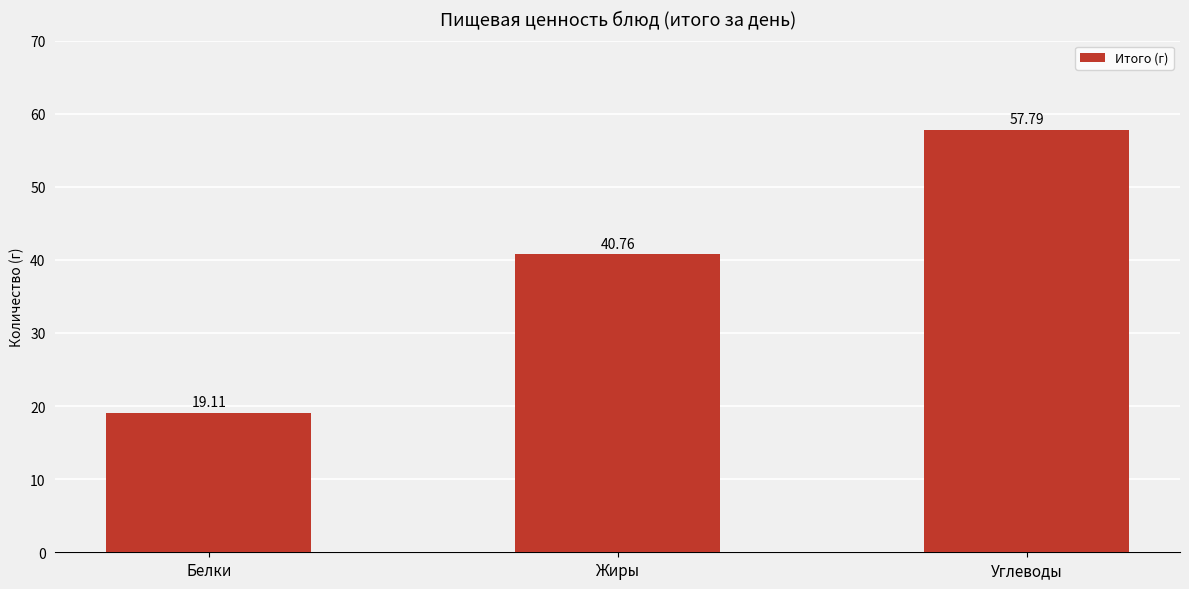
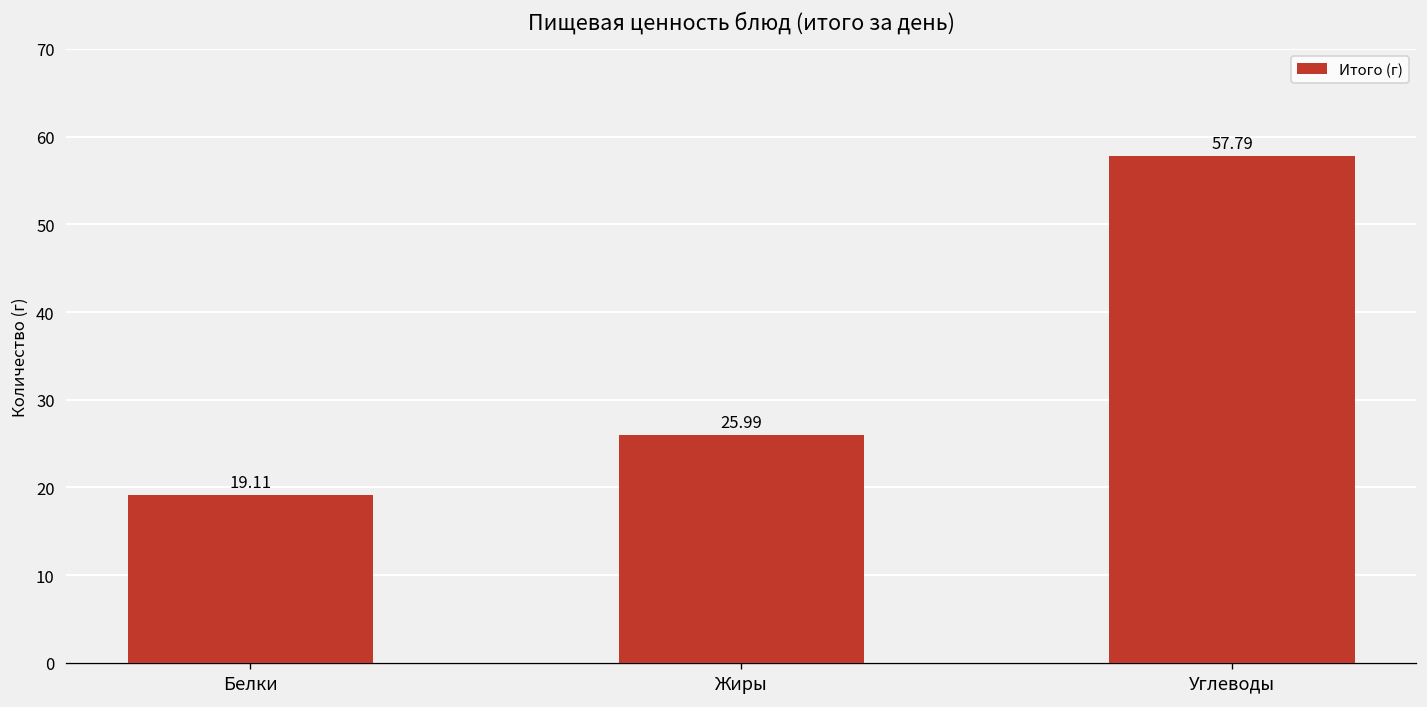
Жиры: 40.76 -> 25.99
